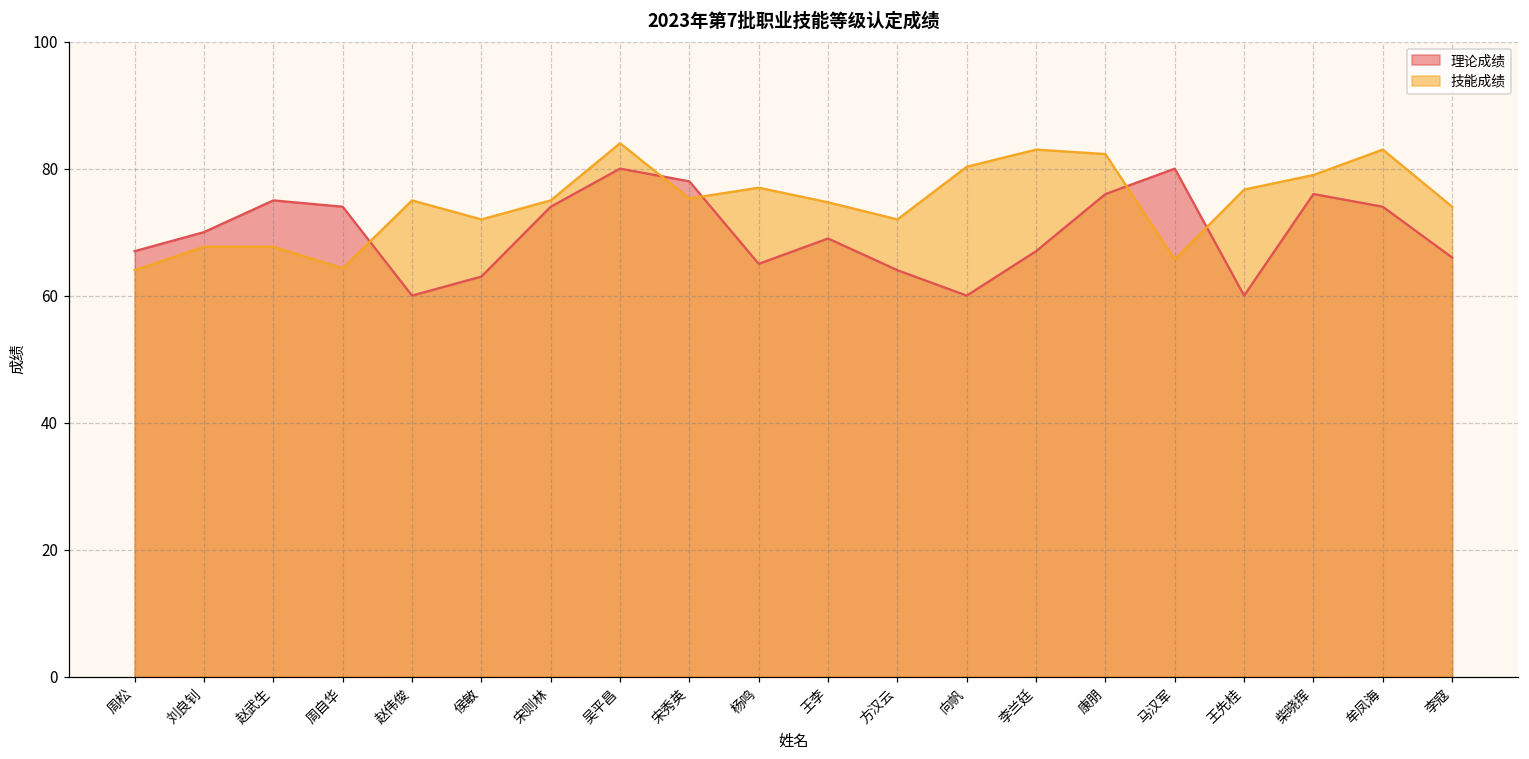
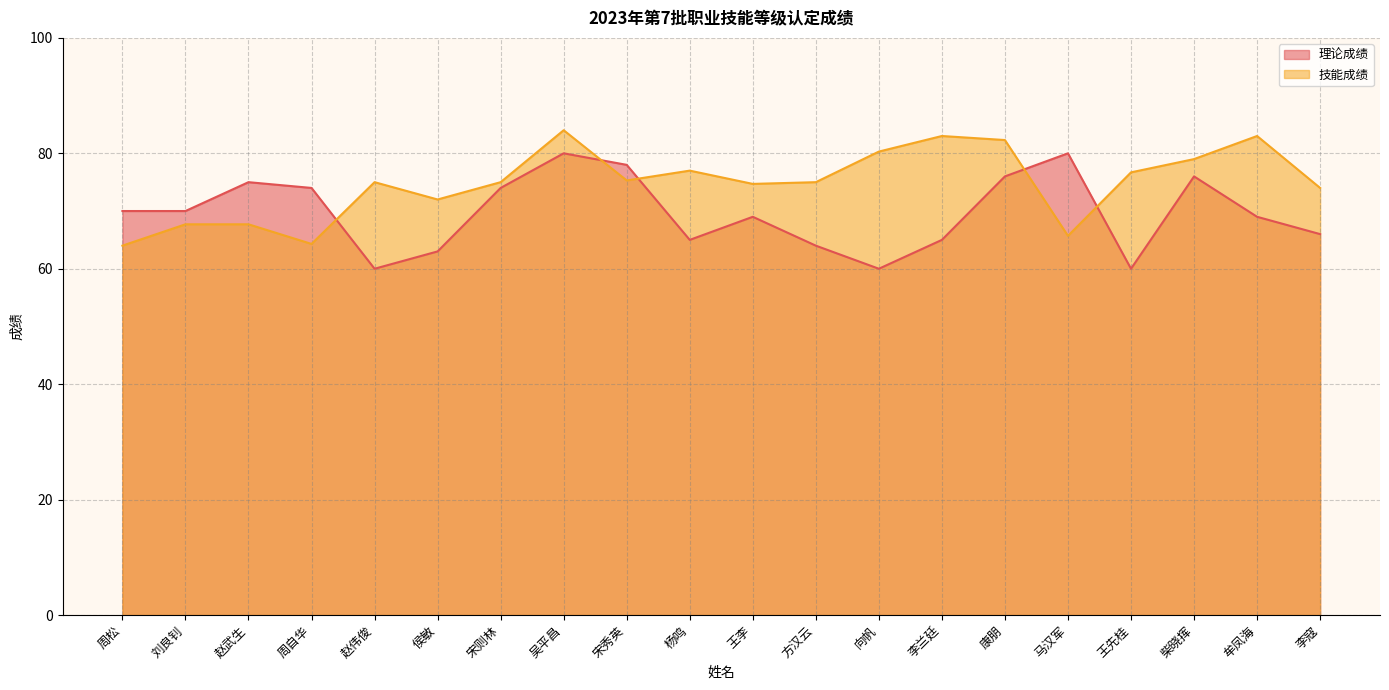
理论成绩, 周松: 67 -> 70
技能成绩, 方汉云: 72 -> 75
理论成绩, 李兰廷: 67 -> 65
理论成绩, 牟凤海: 74 -> 69
